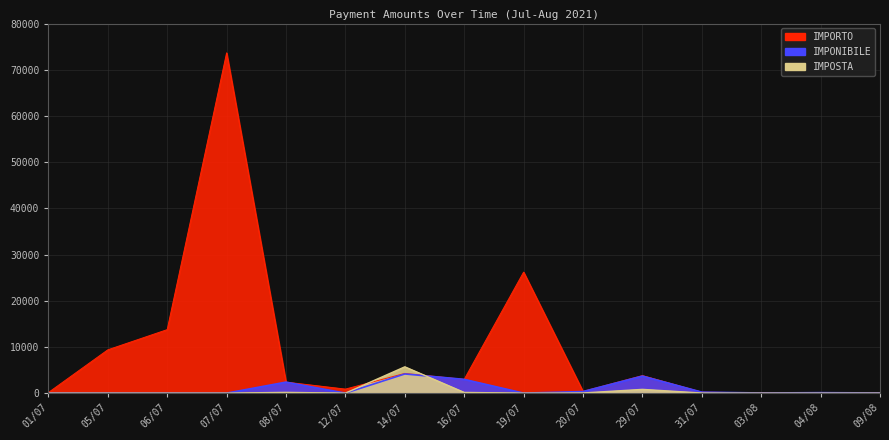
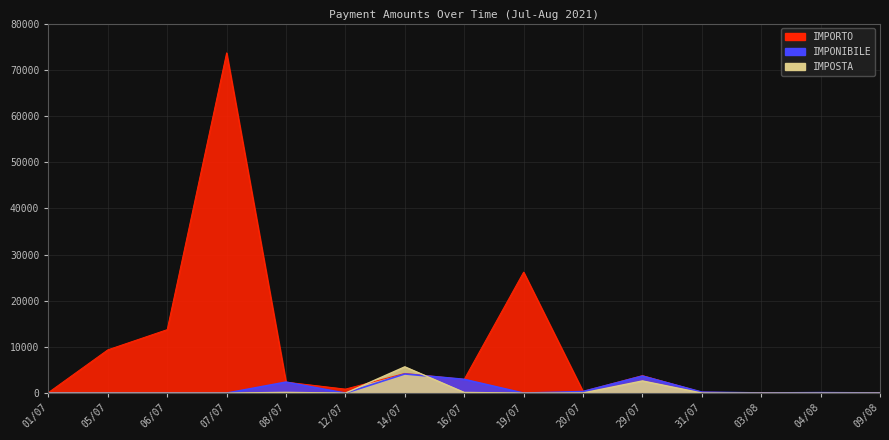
IMPOSTA, 29/07: 1000 -> 3000
